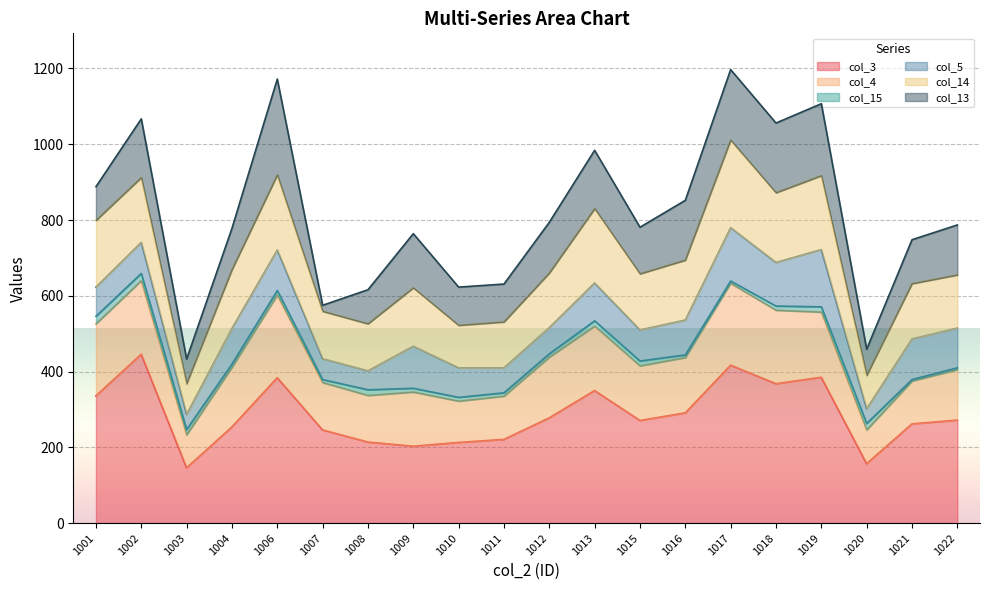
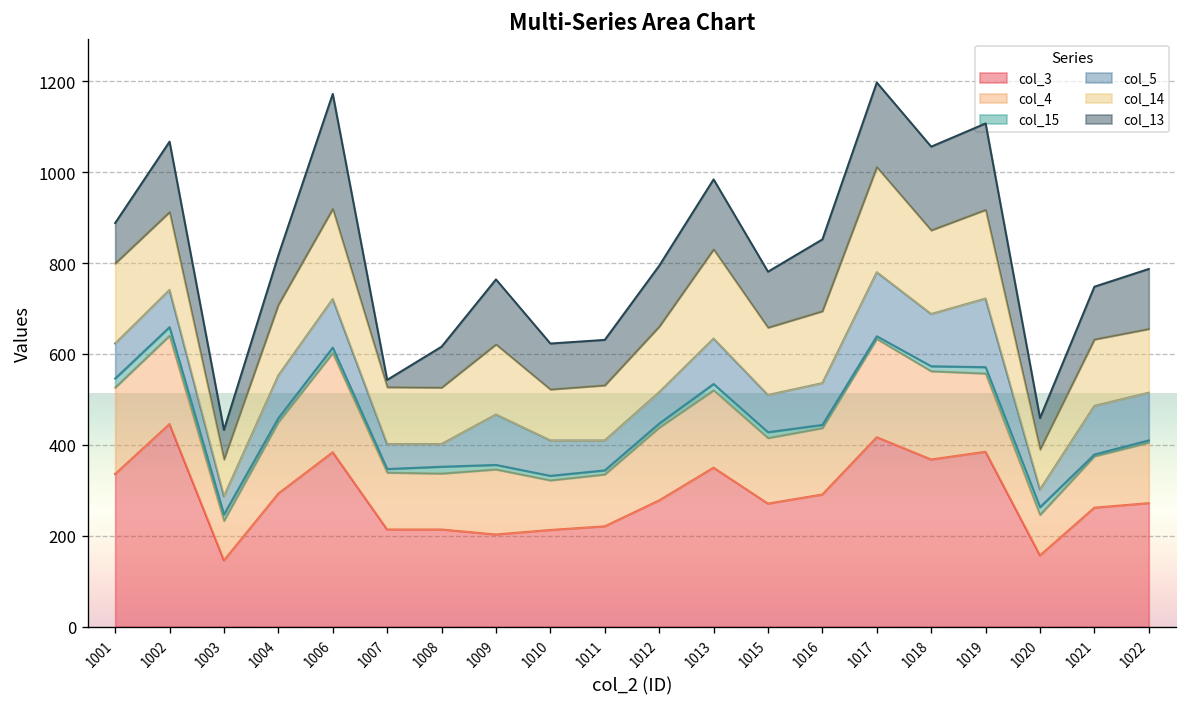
col_3, 1004: 250 -> 290
col_3, 1007: 250 -> 210
